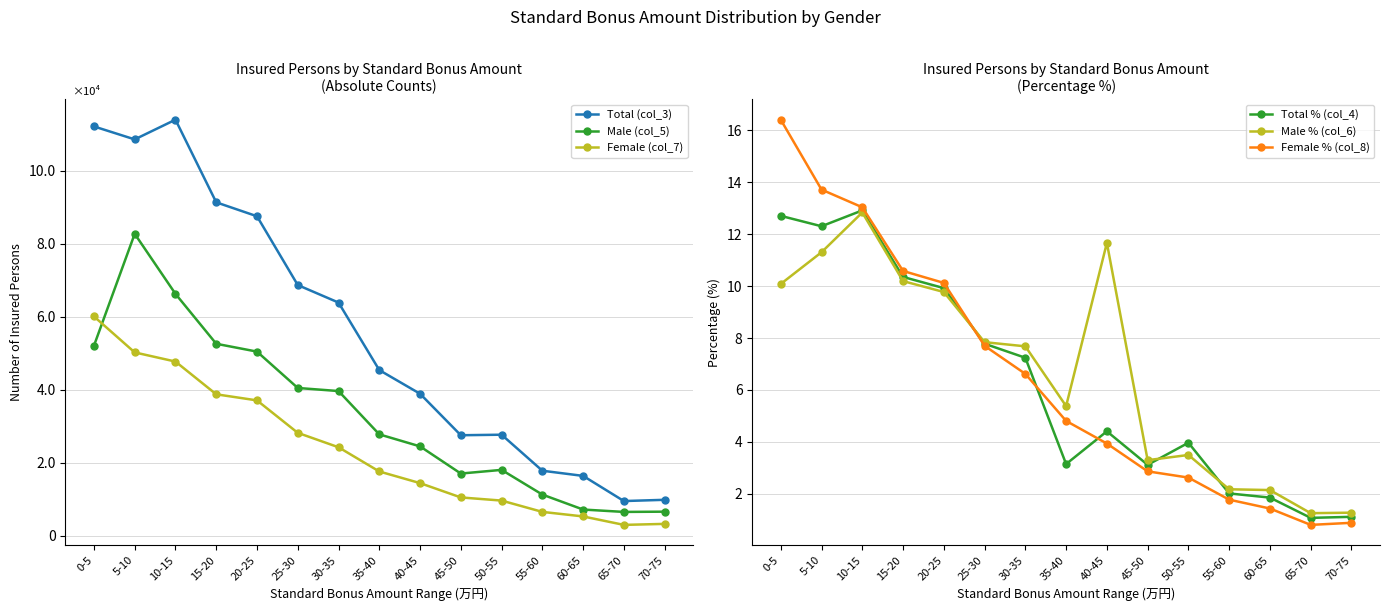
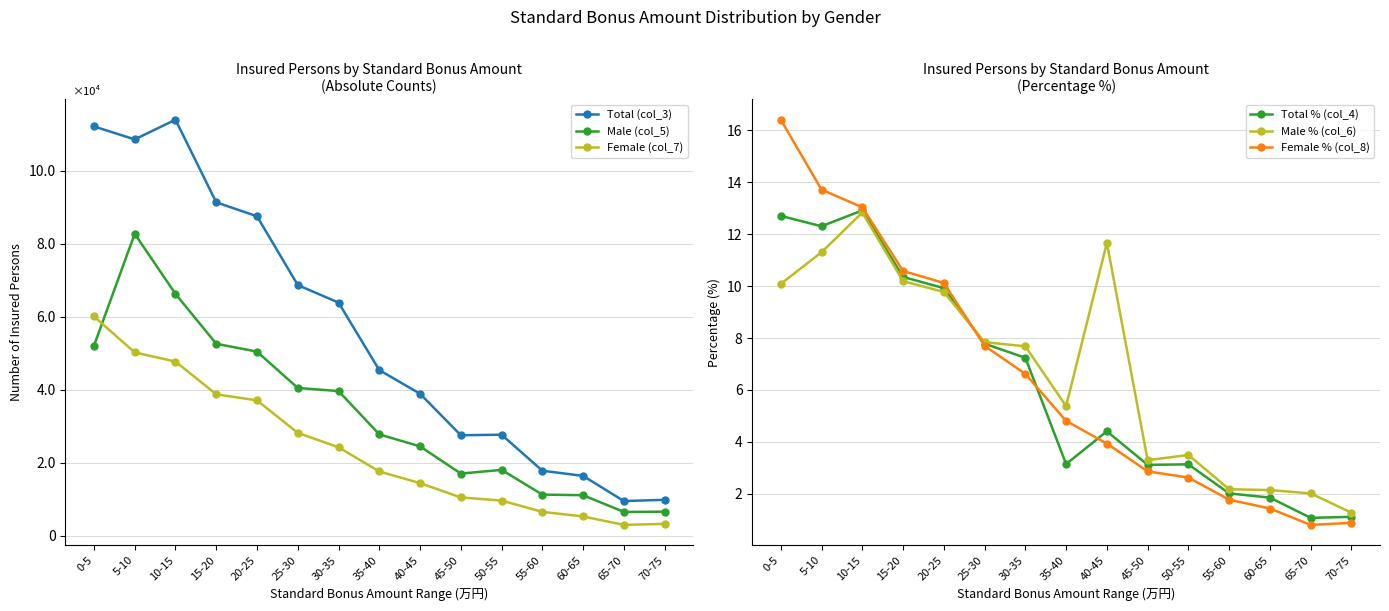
Insured Persons by Standard Bonus Amount (Absolute Counts), Male (col_5), 60-65: 0.7 -> 1.1
Insured Persons by Standard Bonus Amount (Percentage %), Total % (col_4), 50-55: 4.0 -> 3.1
Insured Persons by Standard Bonus Amount (Percentage %), Male % (col_6), 65-70: 1.3 -> 2.0
